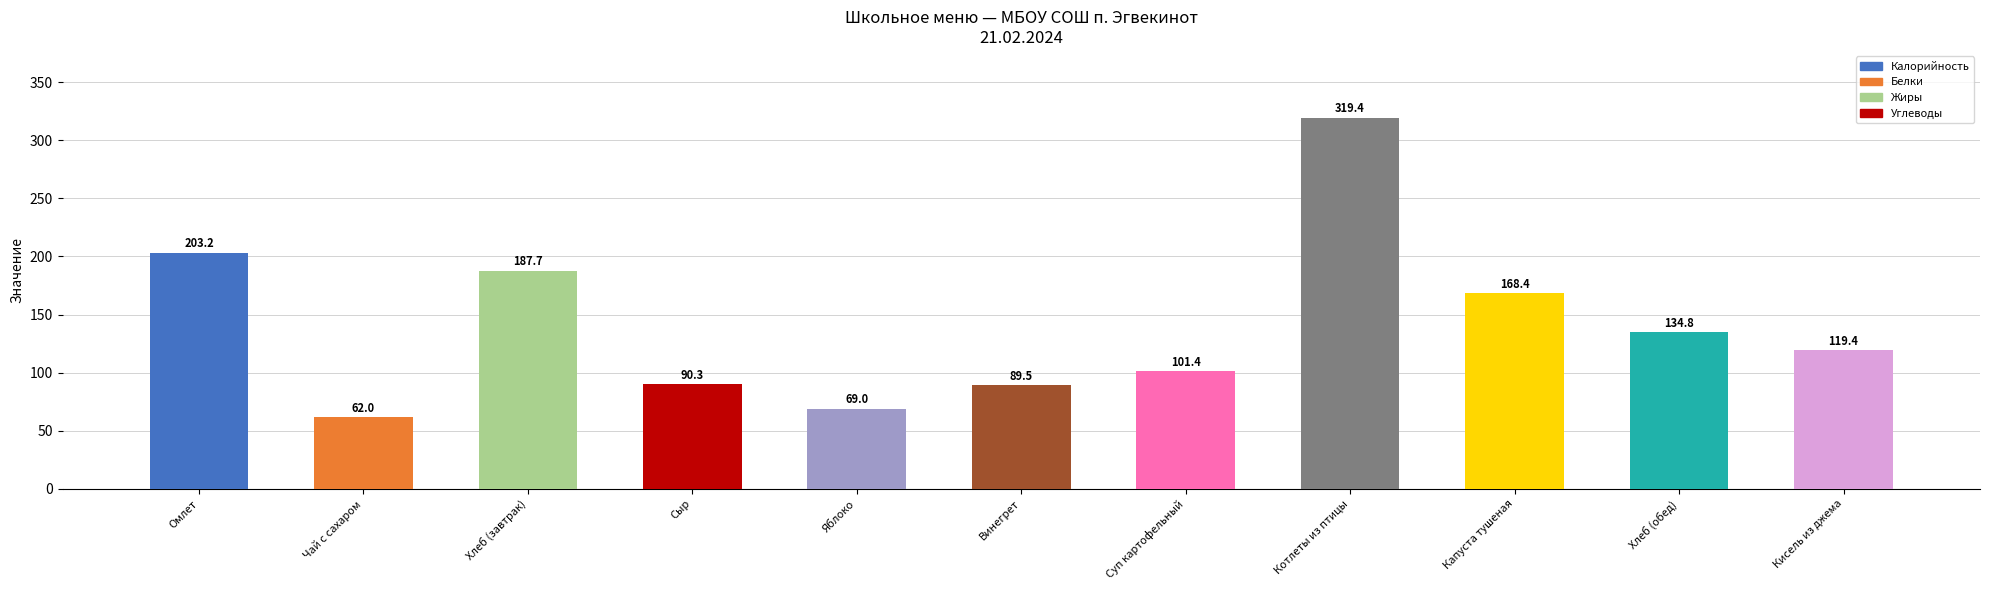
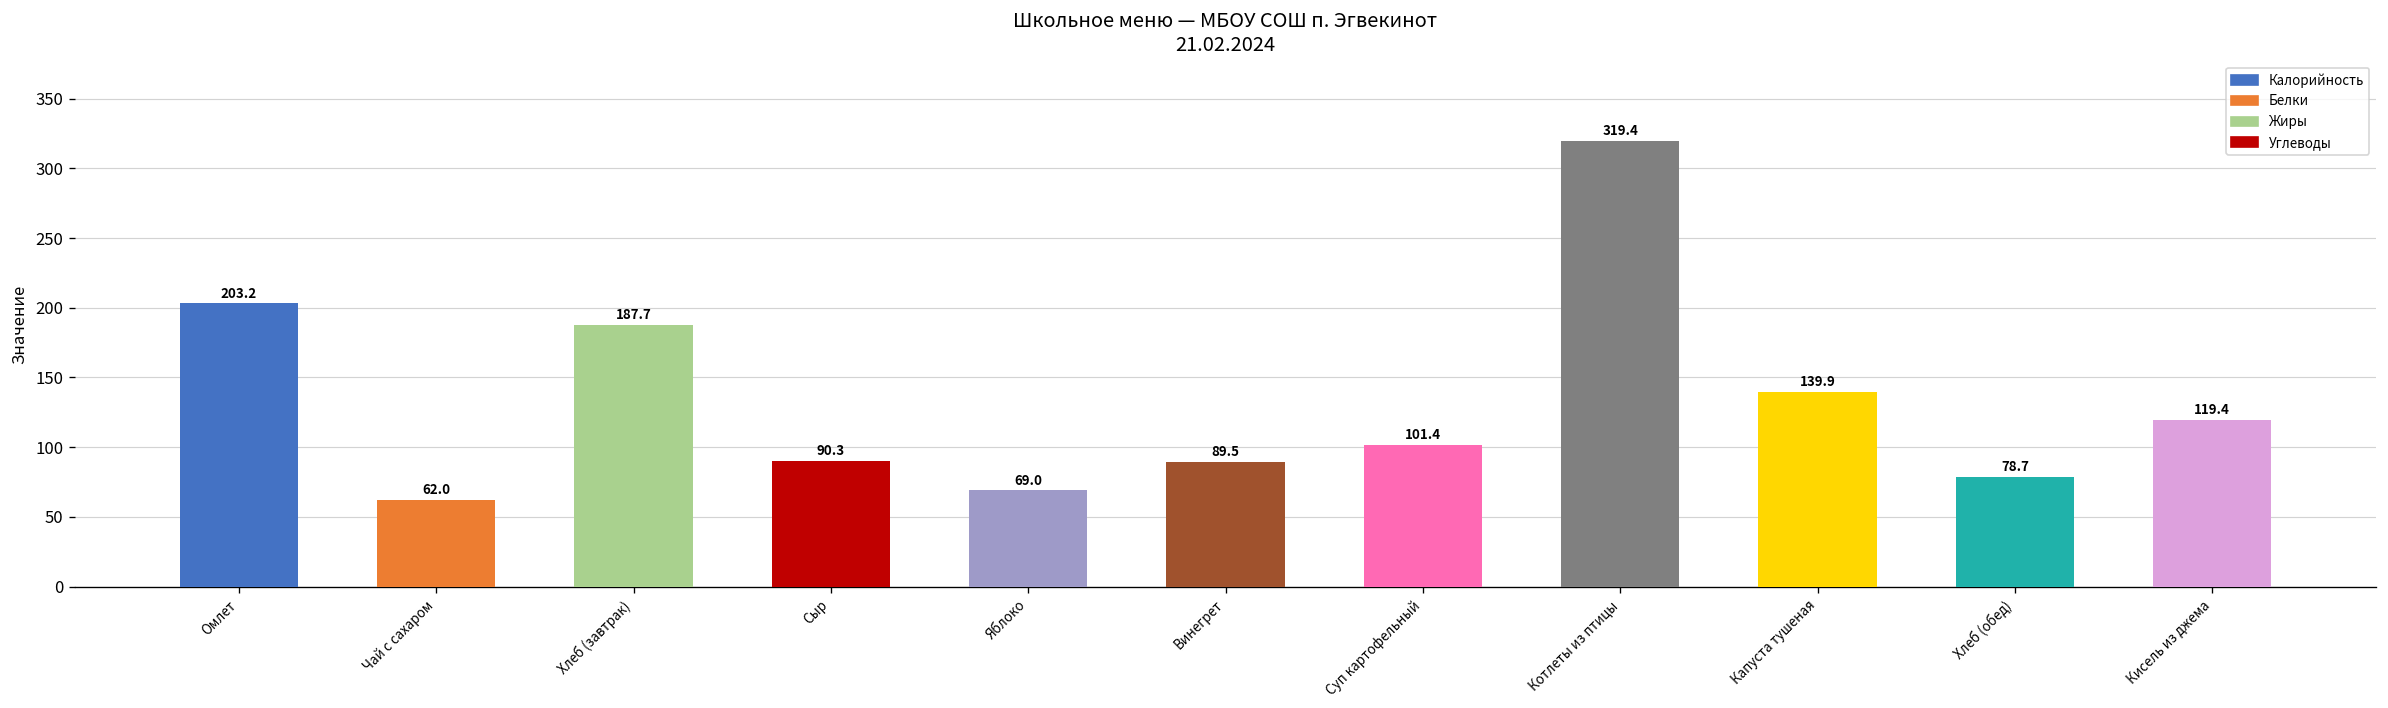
Капуста тушеная: 168.4 -> 139.9
Хлеб (обед): 134.8 -> 78.7
